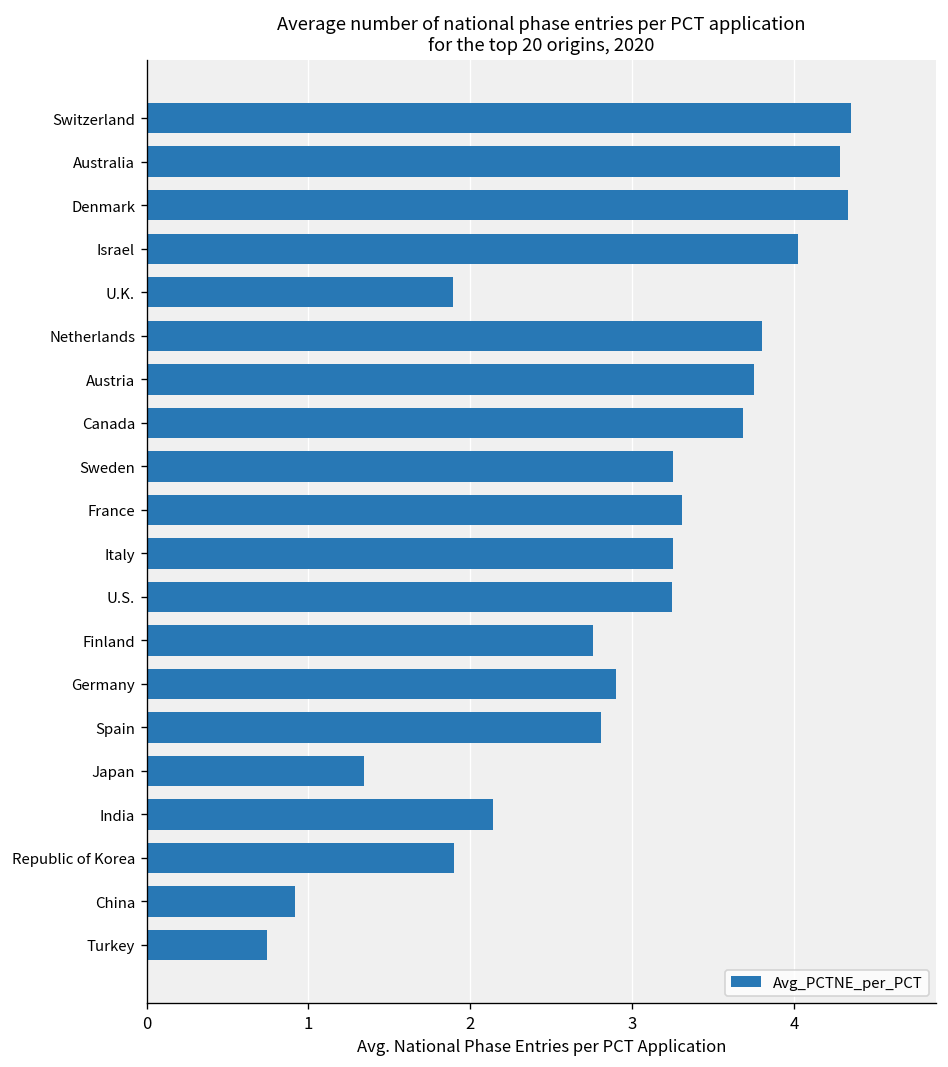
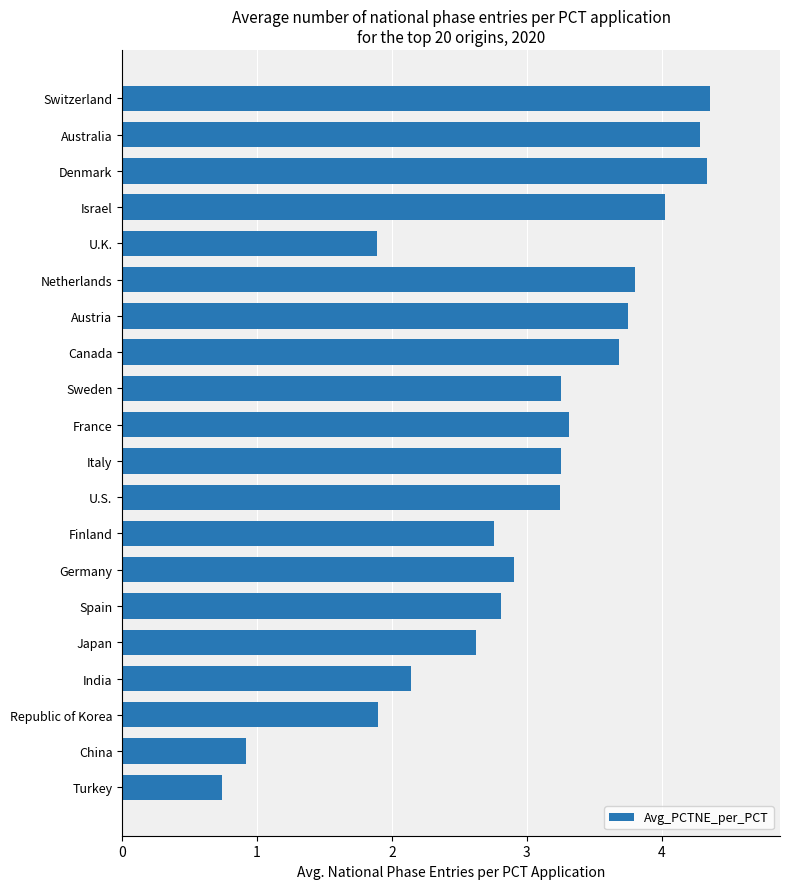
Japan: 1.34 -> 2.62
